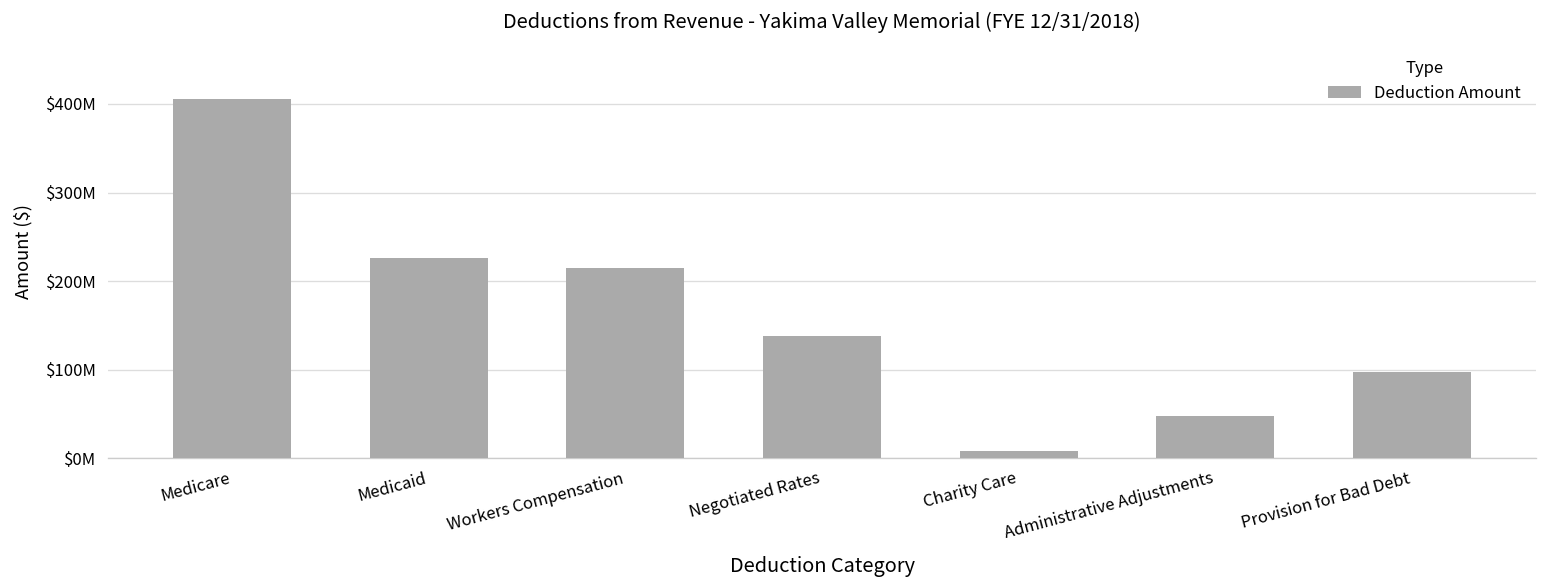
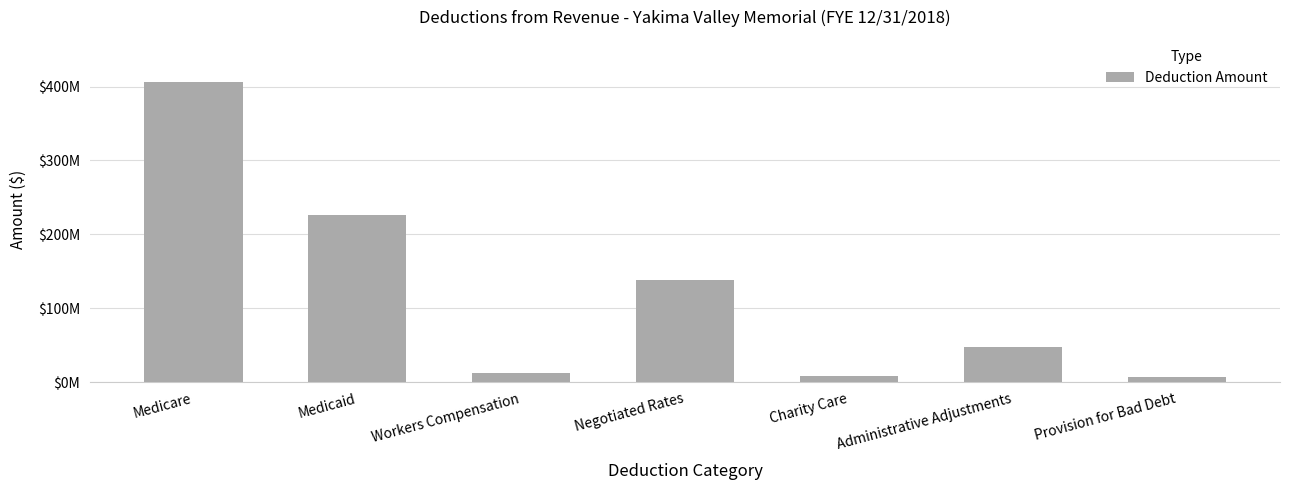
Workers Compensation: $210000000 -> $10000000
Provision for Bad Debt: $100000000 -> $10000000
